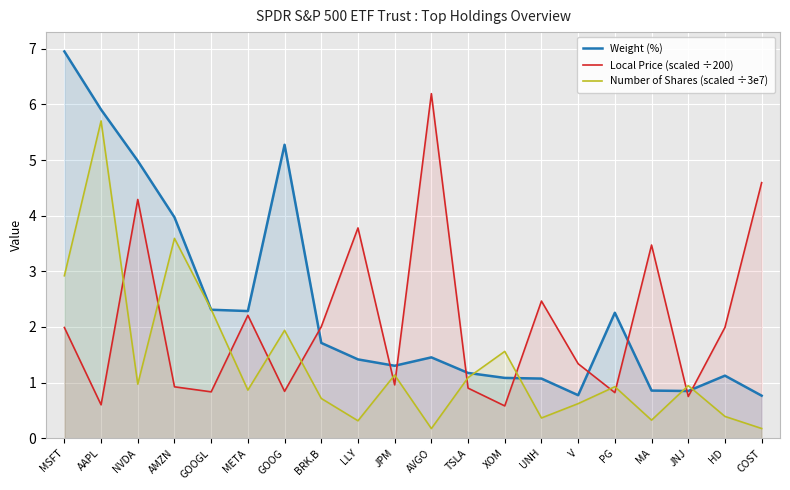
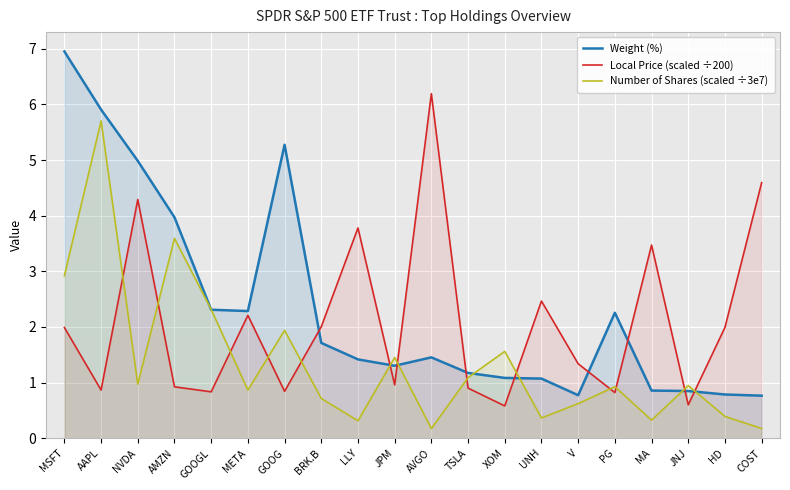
Local Price (scaled ÷200), AAPL: 0.6 -> 0.9
Number of Shares (scaled ÷3e7), JPM: 1.1 -> 1.5
Local Price (scaled ÷200), JNJ: 0.7 -> 0.6
Weight (%), HD: 1.1 -> 0.8
